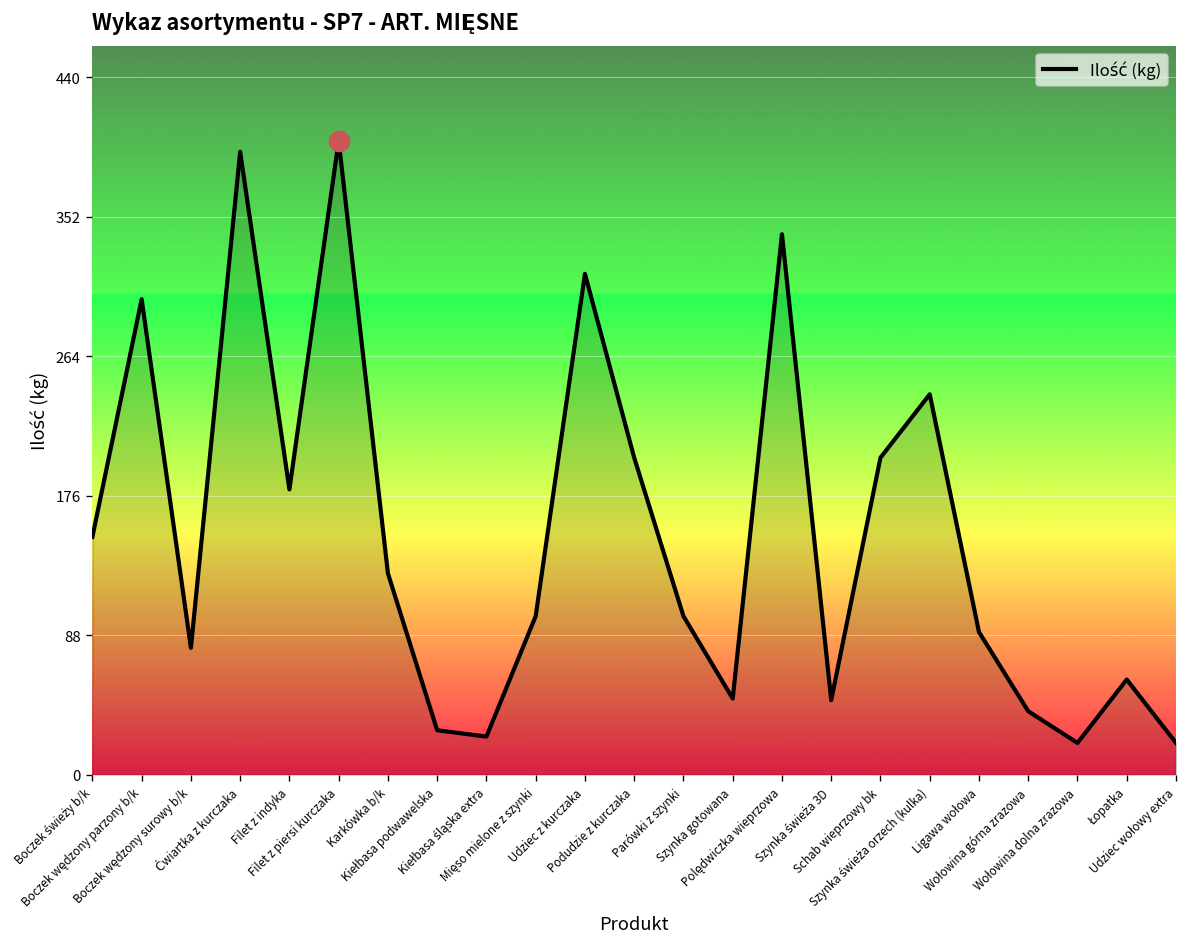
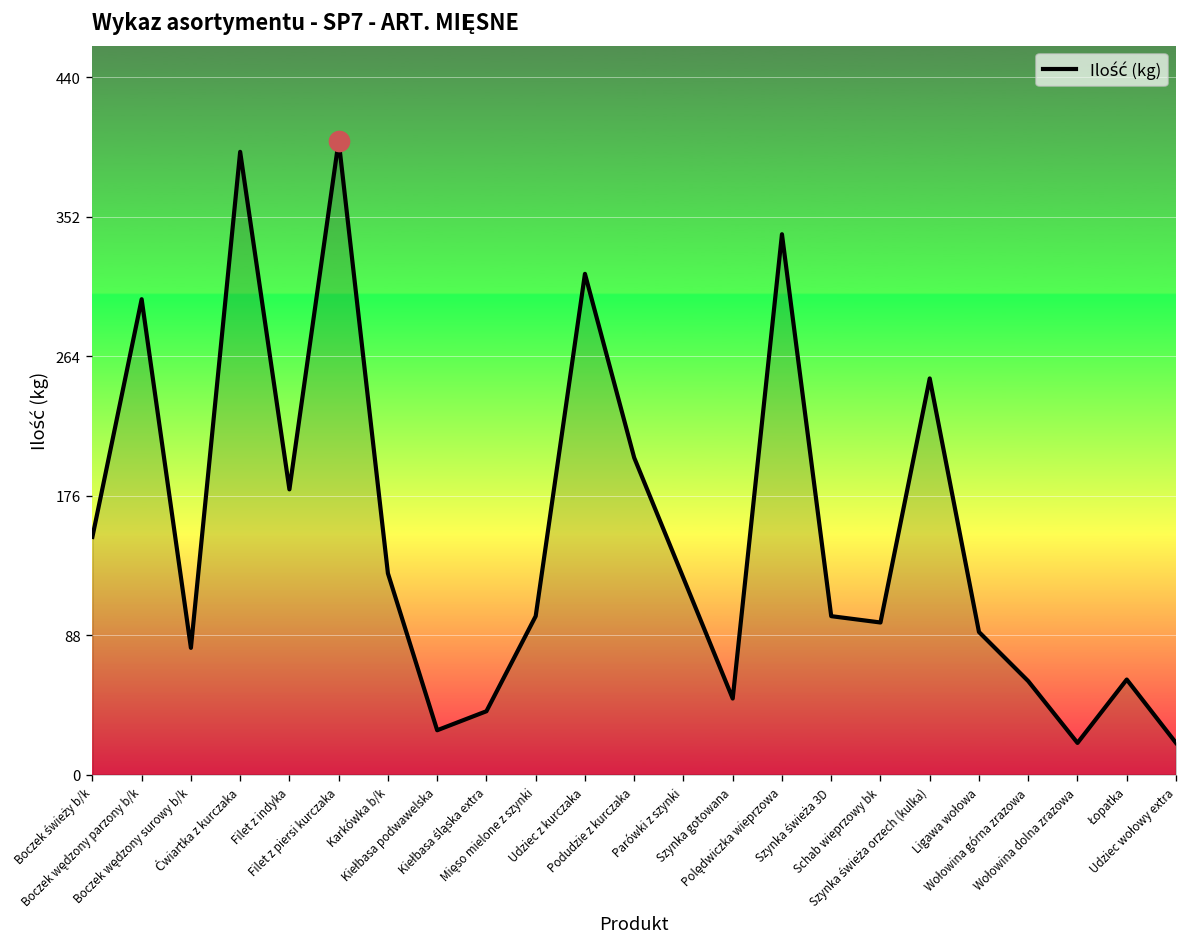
Ilość (kg), Kiełbasa śląska extra: 24 -> 40
Ilość (kg), Parówki z szynki: 100 -> 124
Ilość (kg), Szynka świeża 3D: 47 -> 100
Ilość (kg), Schab wieprzowy bk: 200 -> 96
Ilość (kg), Szynka świeża orzech (kulka): 240 -> 250
Ilość (kg), Wołowina górna zrazowa: 40 -> 59
